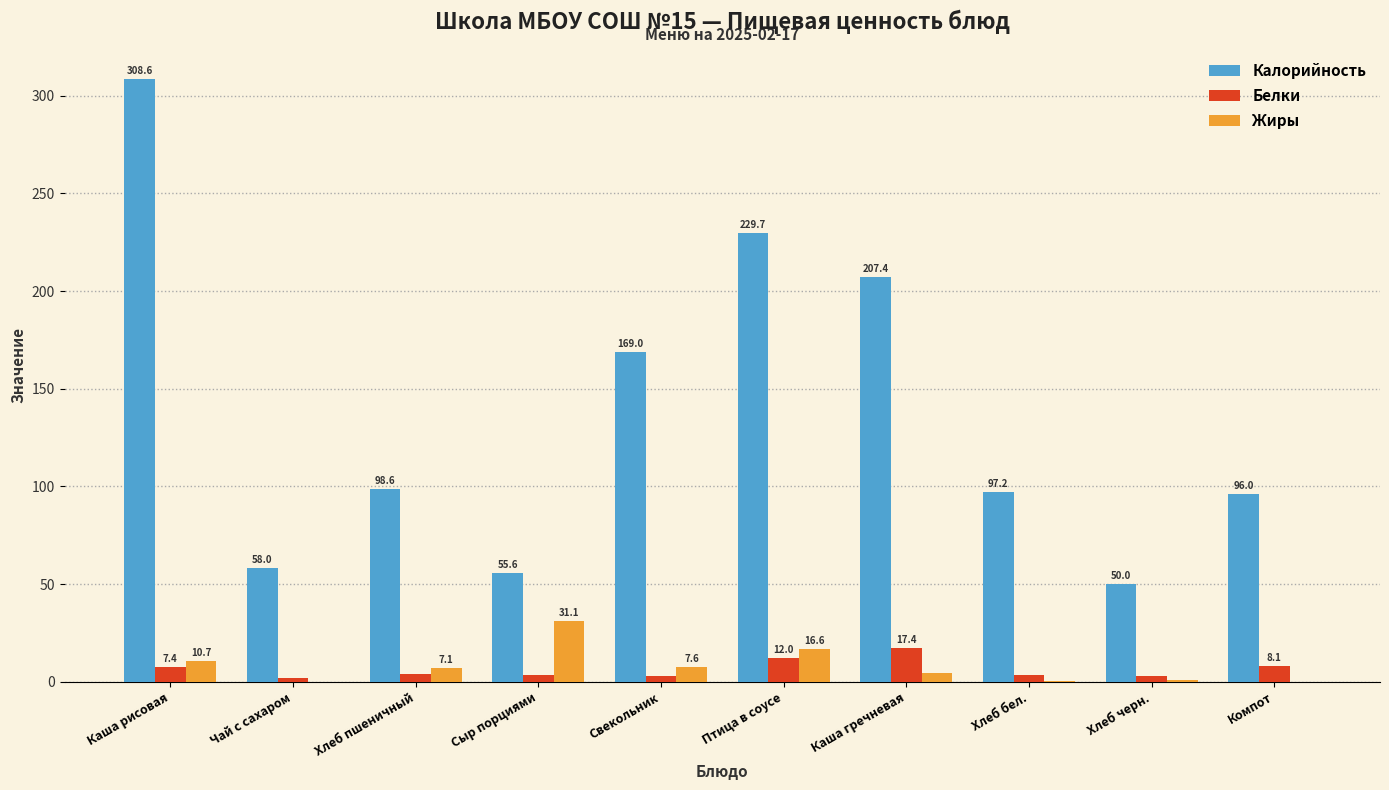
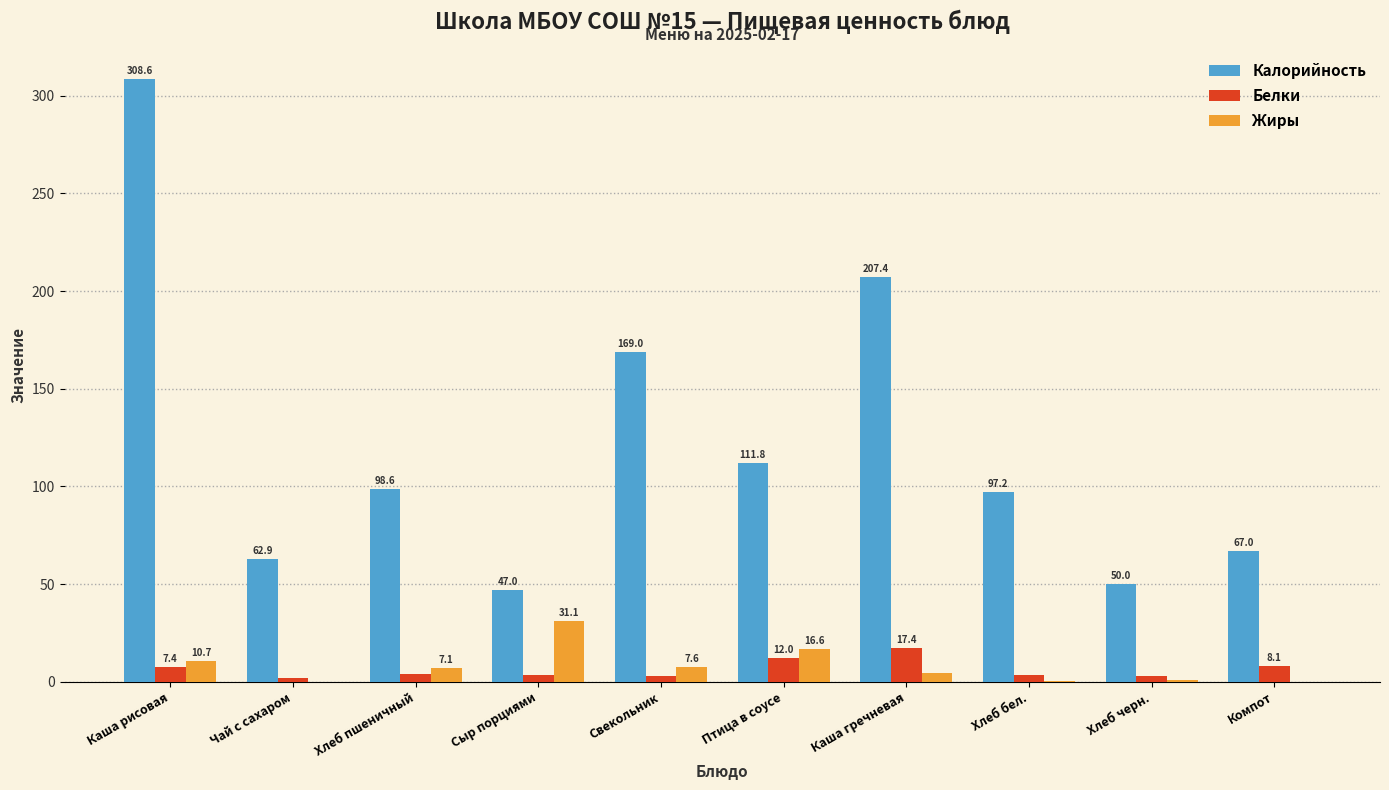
Калорийность, Чай с сахаром: 58.0 -> 62.9
Калорийность, Сыр порциями: 55.6 -> 47.0
Калорийность, Птица в соусе: 229.7 -> 111.8
Калорийность, Компот: 96.0 -> 67.0
